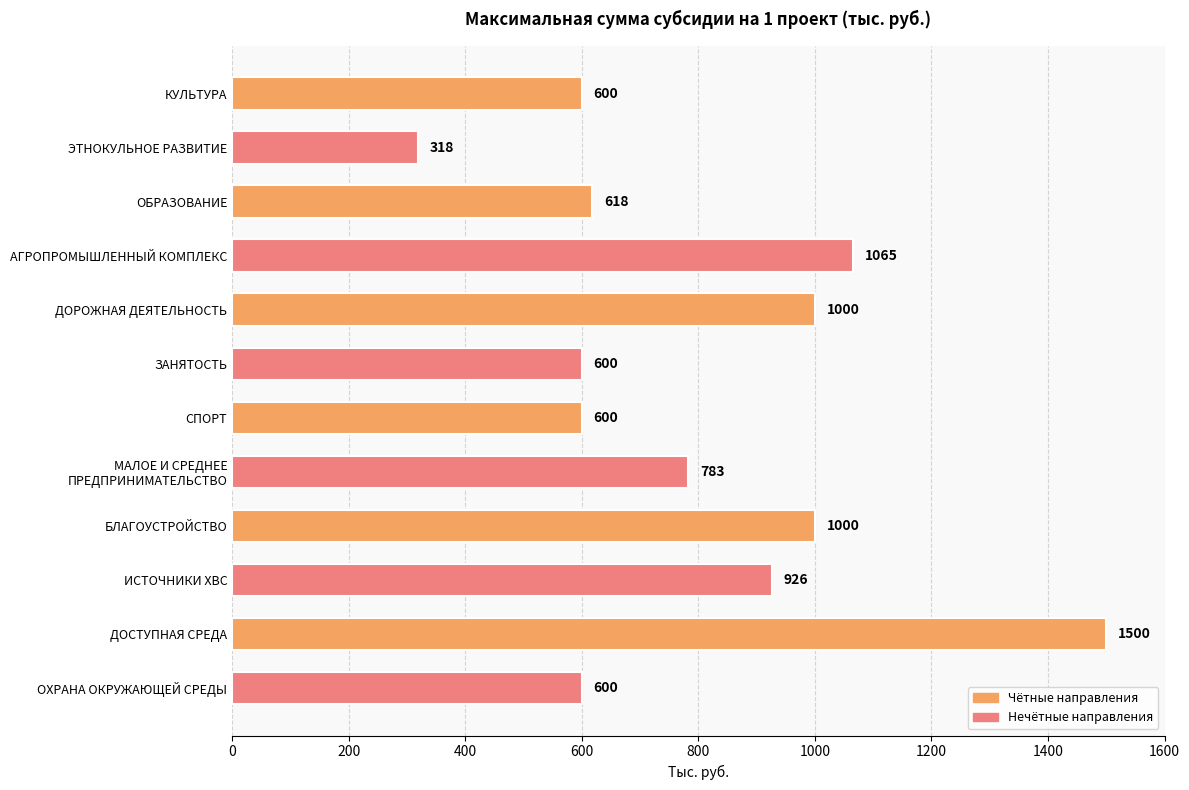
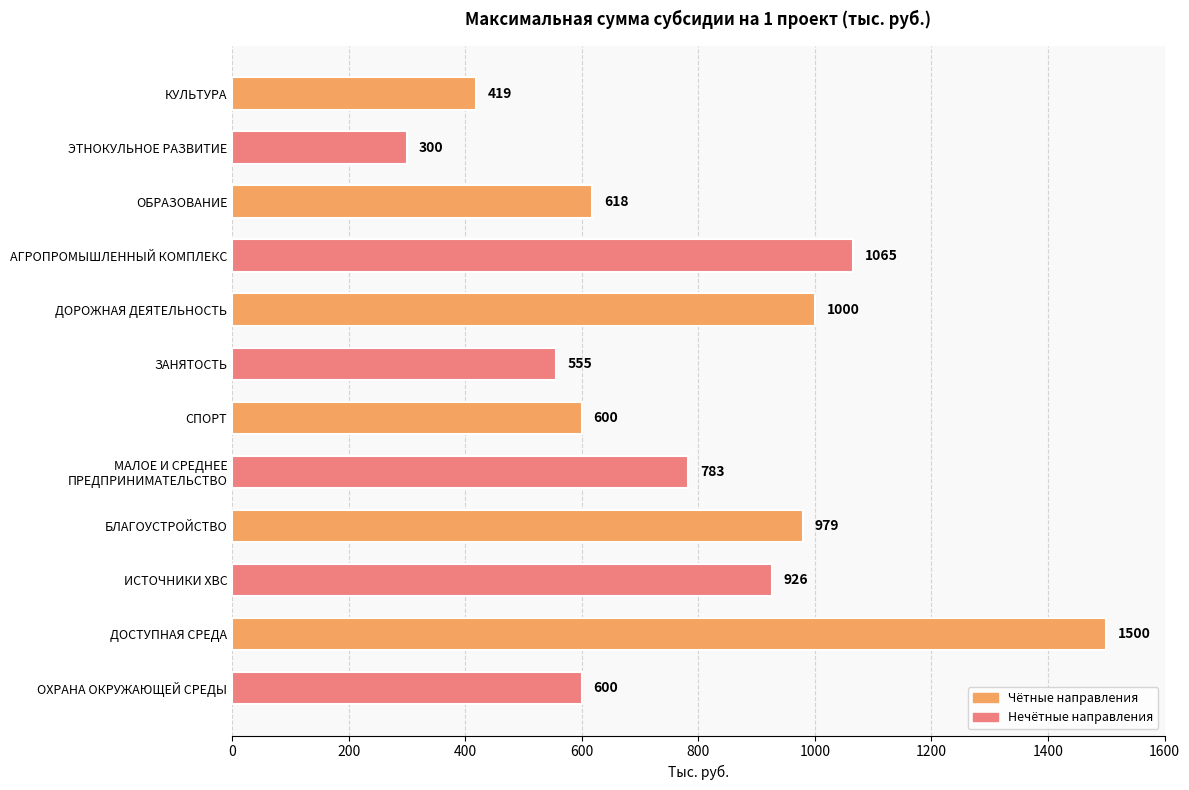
КУЛЬТУРА: 600 -> 419
ЭТНОКУЛЬНОЕ РАЗВИТИЕ: 318 -> 300
ЗАНЯТОСТЬ: 600 -> 555
БЛАГОУСТРОЙСТВО: 1000 -> 979
